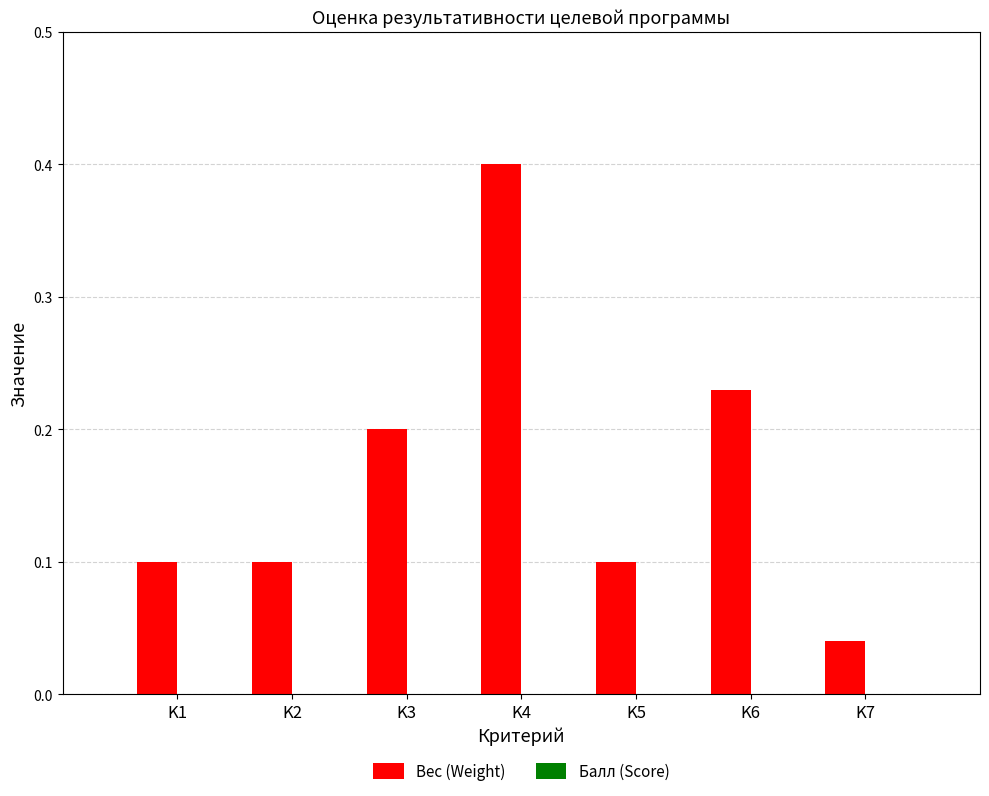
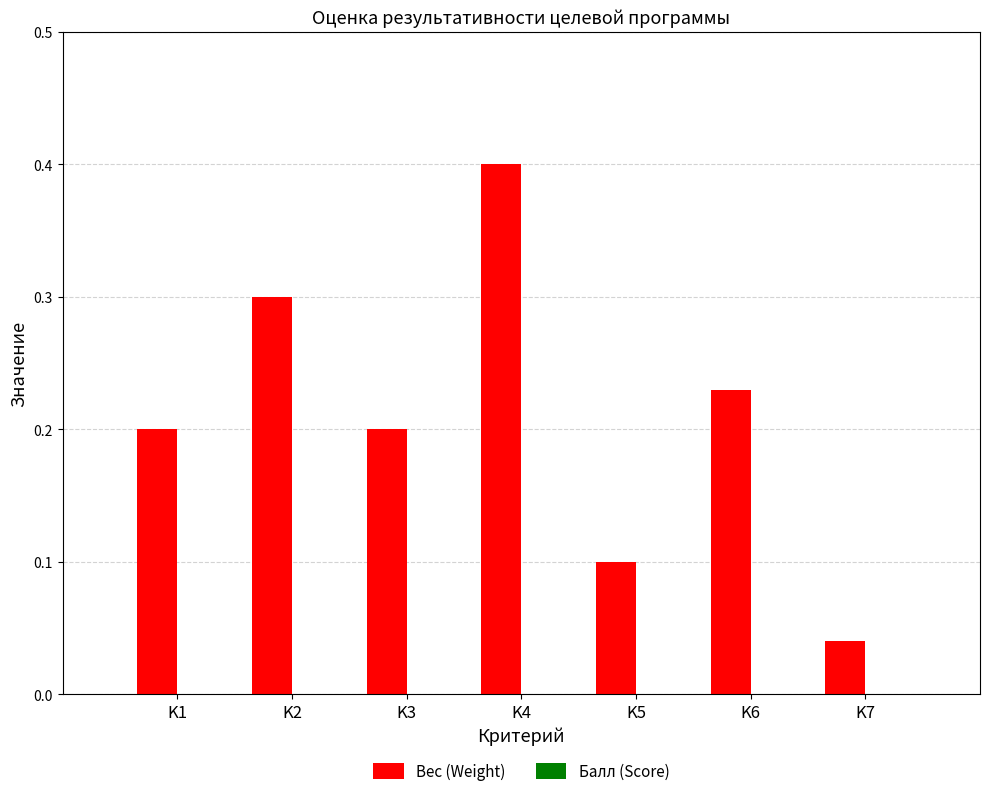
Вес (Weight), K1: 0.1 -> 0.2
Вес (Weight), K2: 0.1 -> 0.3
